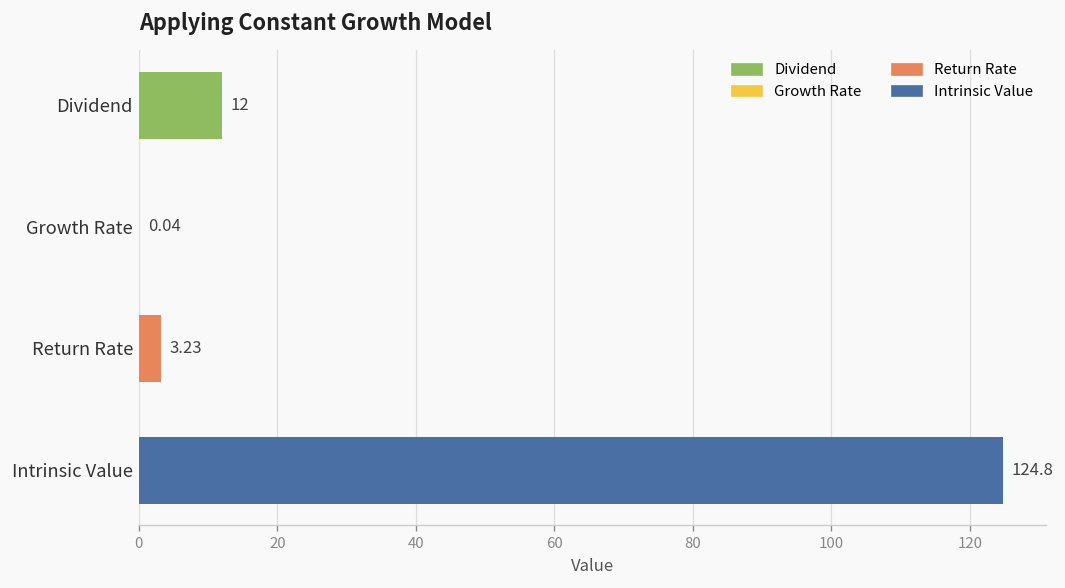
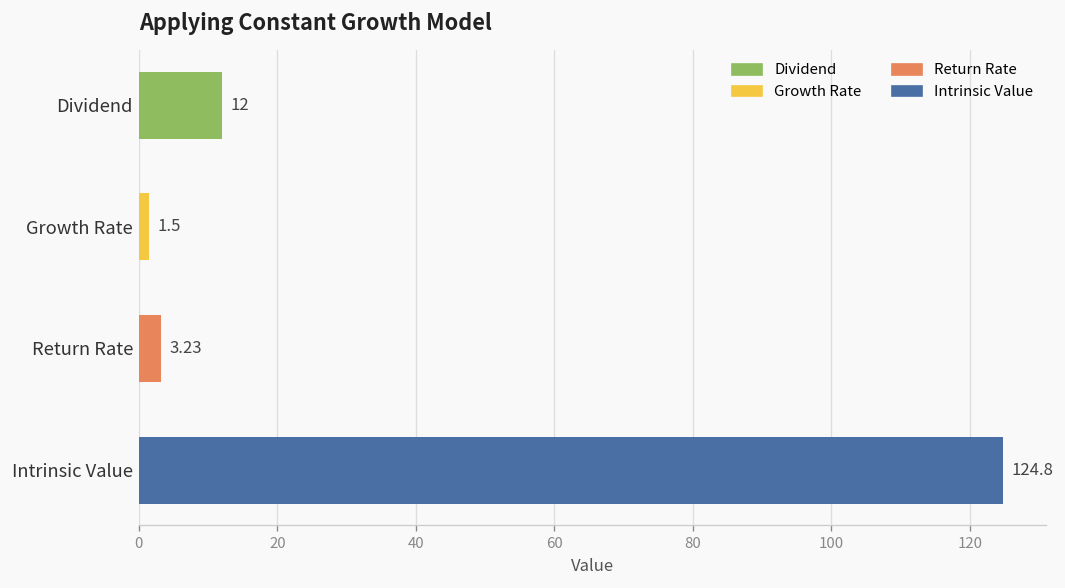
Growth Rate: 0.04 -> 1.5
